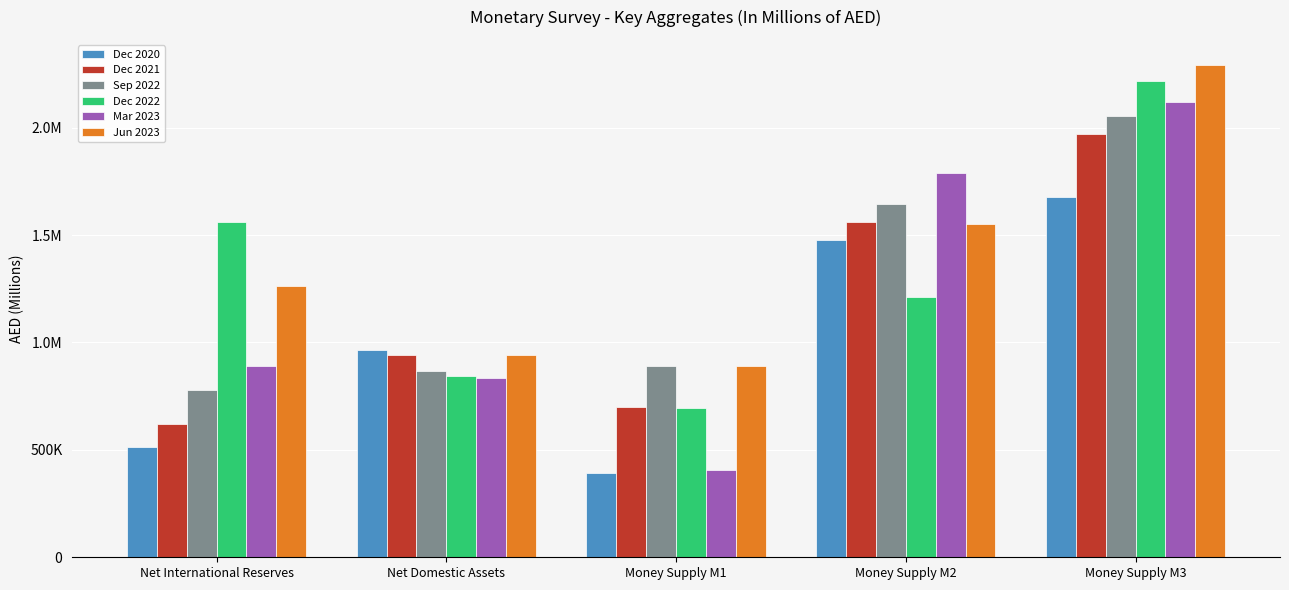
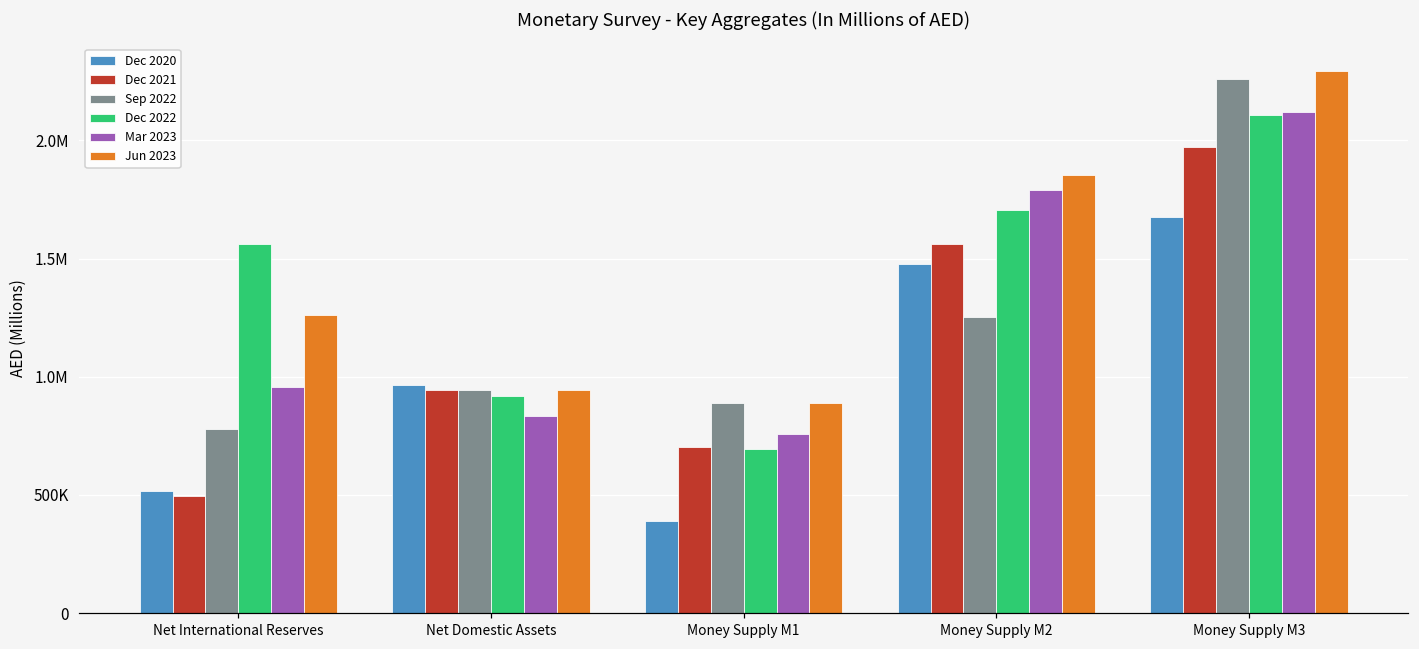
Dec 2021, Net International Reserves: 620000 -> 490000
Mar 2023, Net International Reserves: 890000 -> 960000
Sep 2022, Net Domestic Assets: 870000 -> 950000
Dec 2022, Net Domestic Assets: 840000 -> 920000
Mar 2023, Money Supply M1: 410000 -> 760000
Sep 2022, Money Supply M2: 1650000 -> 1250000
Dec 2022, Money Supply M2: 1210000 -> 1700000
Jun 2023, Money Supply M2: 1550000 -> 1860000
Sep 2022, Money Supply M3: 2050000 -> 2260000
Dec 2022, Money Supply M3: 2220000 -> 2110000
